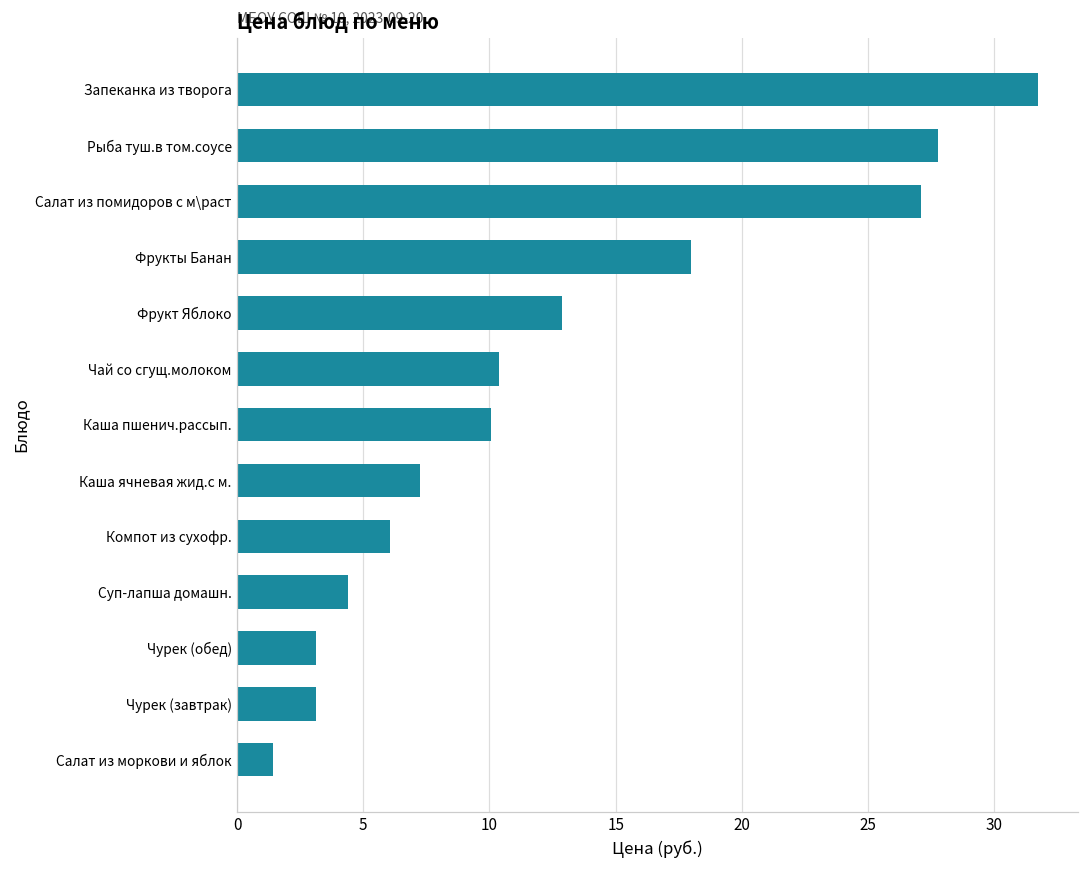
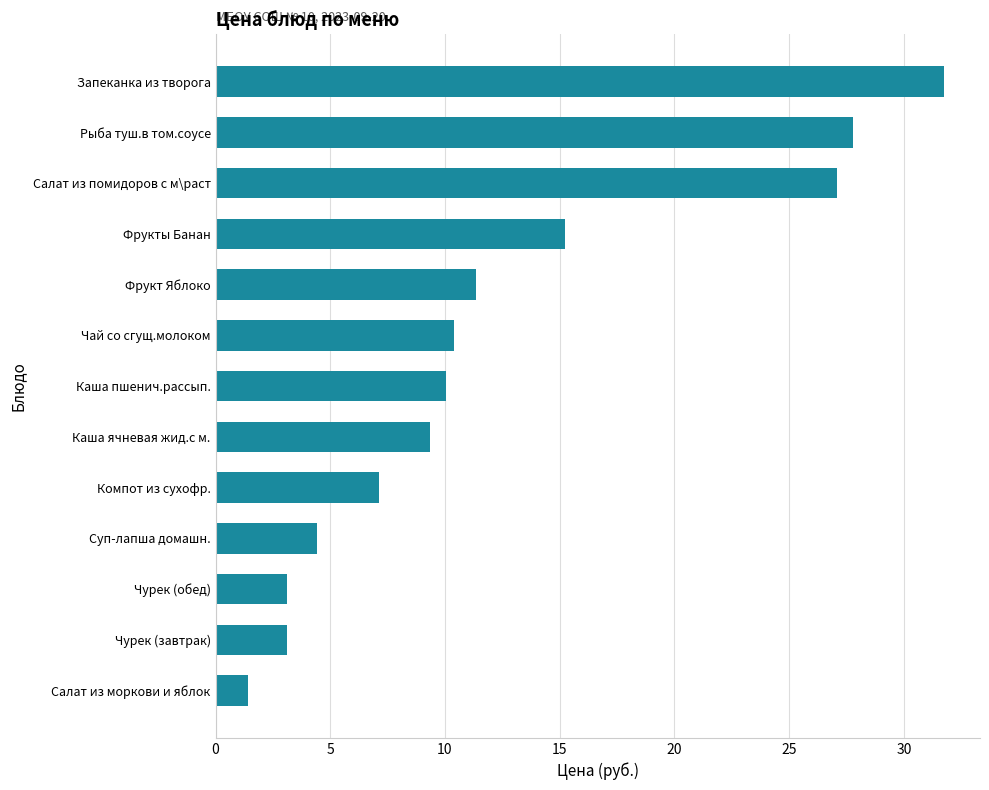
Фрукты Банан: 18.0 -> 15.2
Фрукт Яблоко: 12.9 -> 11.4
Каша ячневая жид.с м.: 7.3 -> 9.3
Компот из сухофр.: 6.1 -> 7.1
